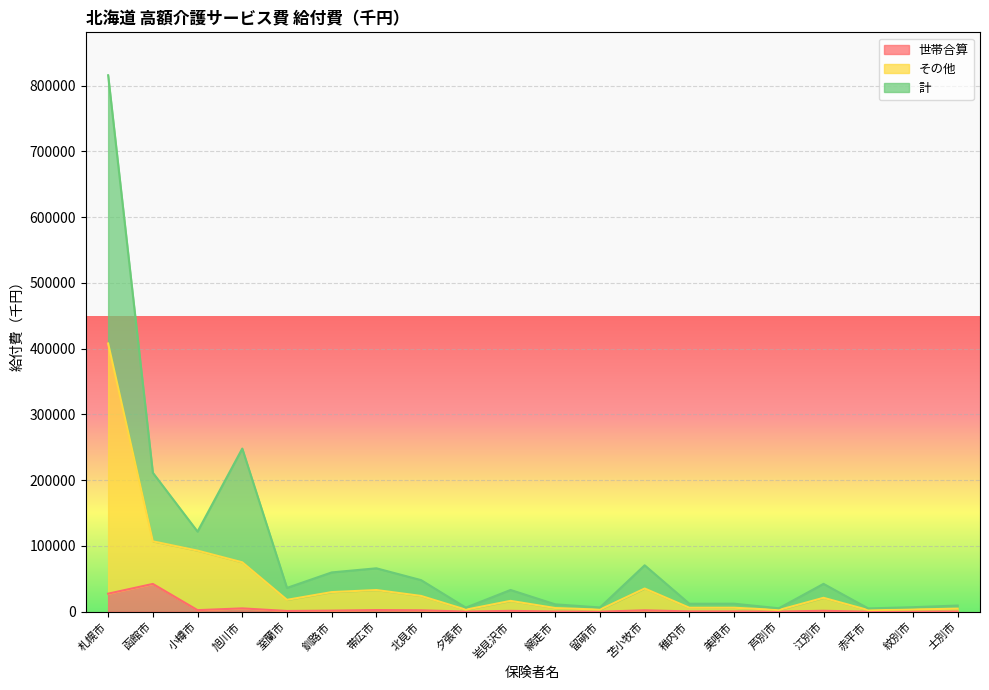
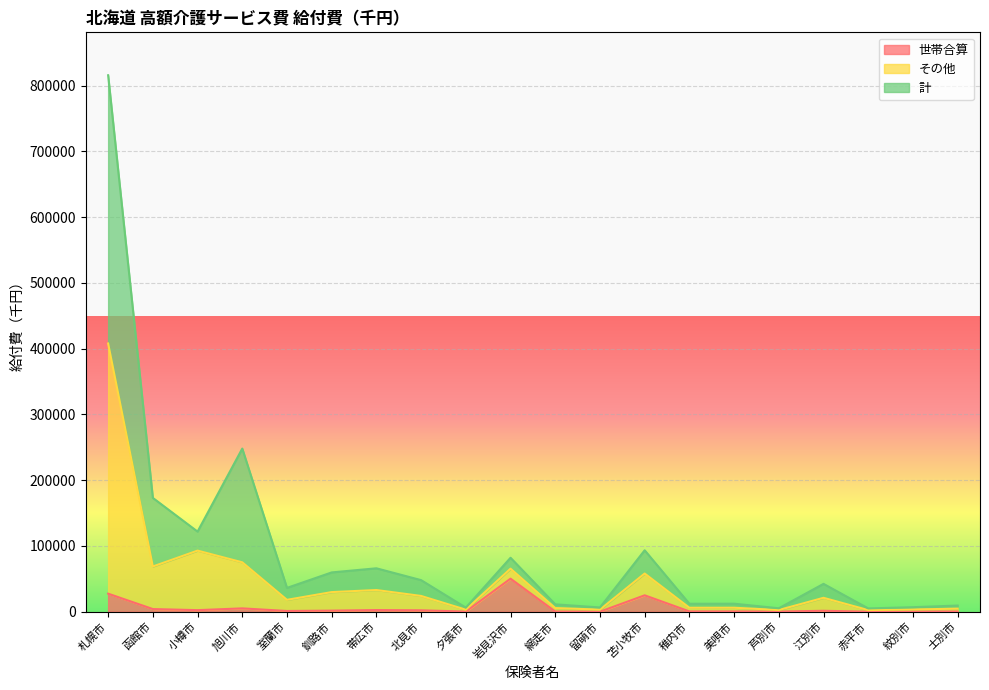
世帯合算, 函館市: 40000 -> 0
世帯合算, 岩見沢市: 0 -> 50000
世帯合算, 苫小牧市: 0 -> 30000
